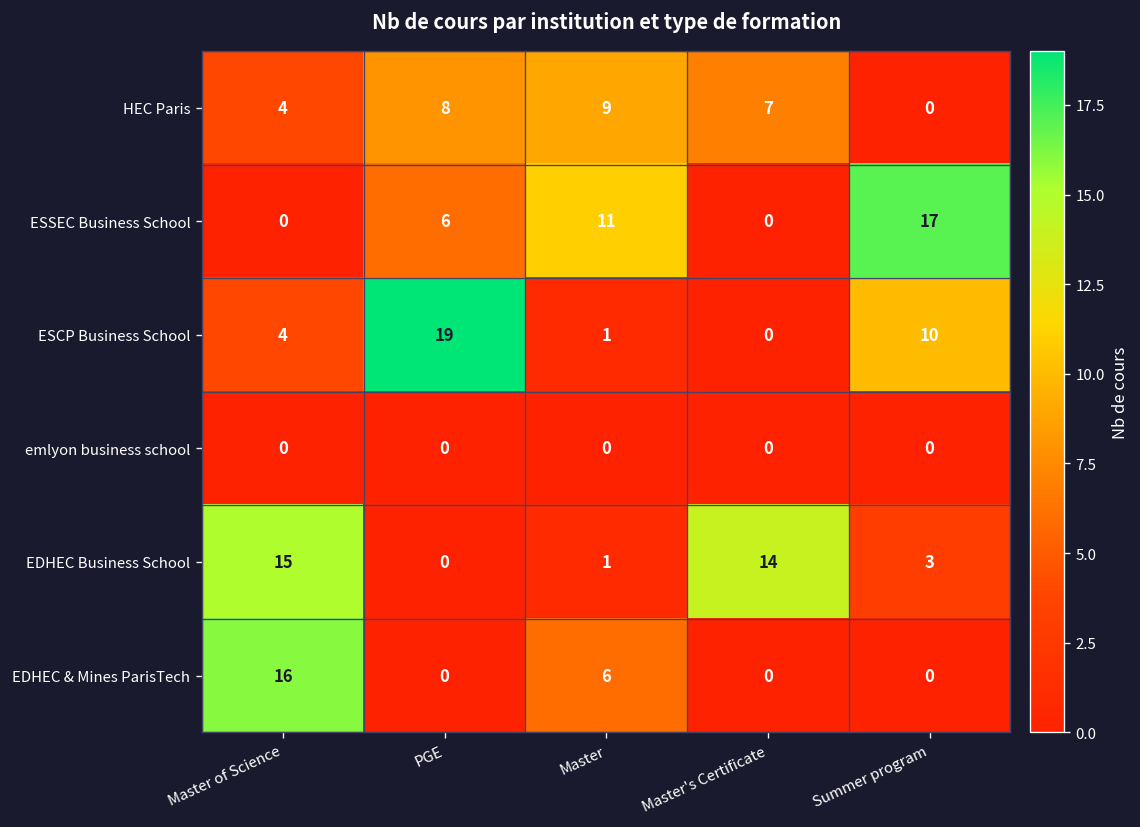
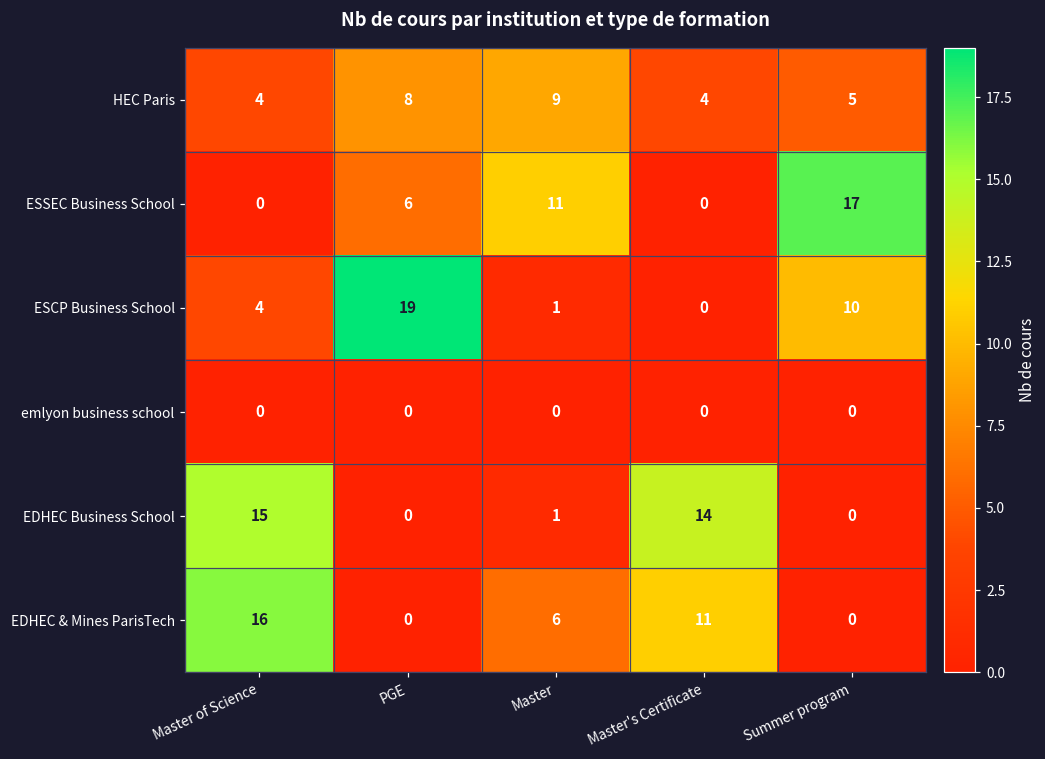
HEC Paris, Master's Certificate: 7 -> 4
HEC Paris, Summer program: 0 -> 5
EDHEC Business School, Summer program: 3 -> 0
EDHEC & Mines ParisTech, Master's Certificate: 0 -> 11
